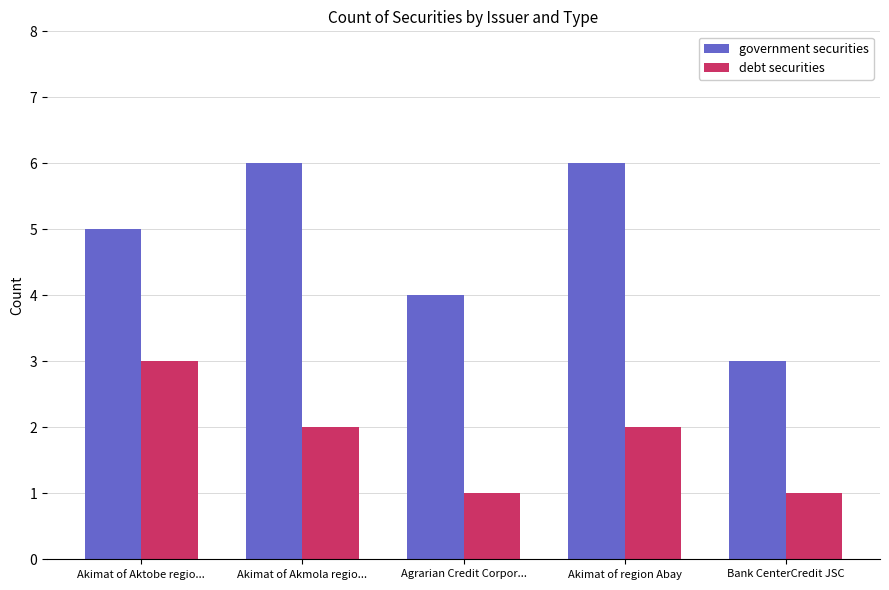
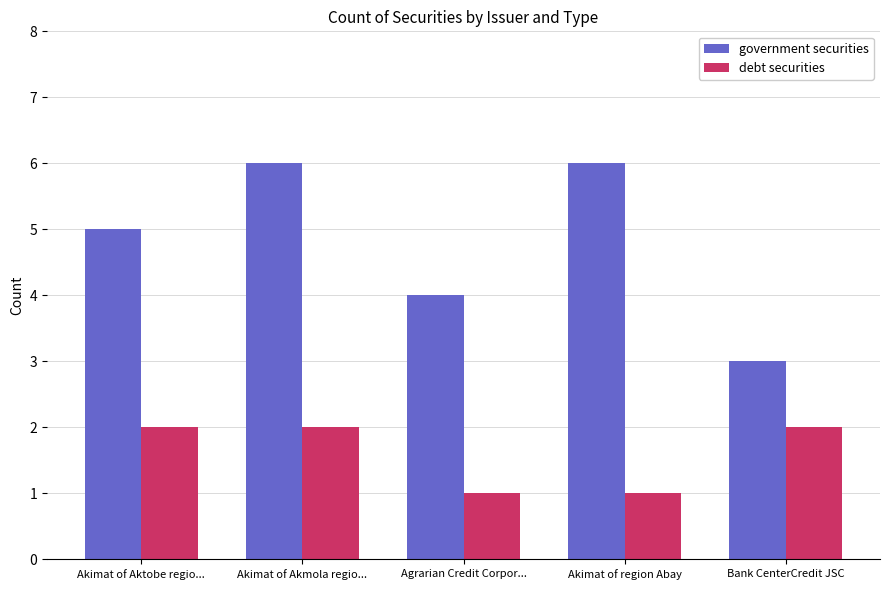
debt securities, Akimat of Aktobe regio...: 3 -> 2
debt securities, Akimat of region Abay: 2 -> 1
debt securities, Bank CenterCredit JSC: 1 -> 2
